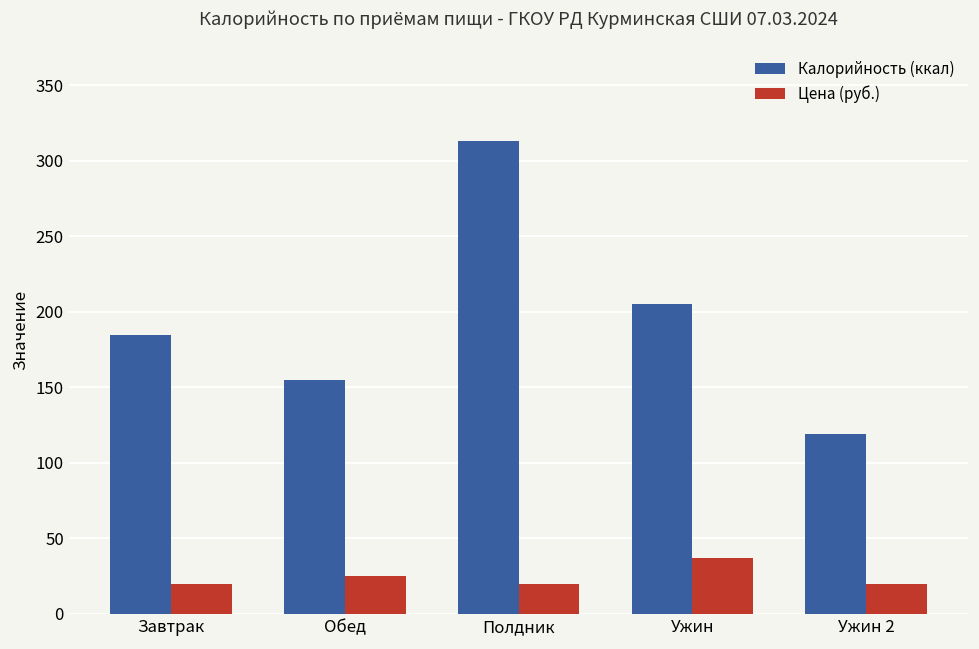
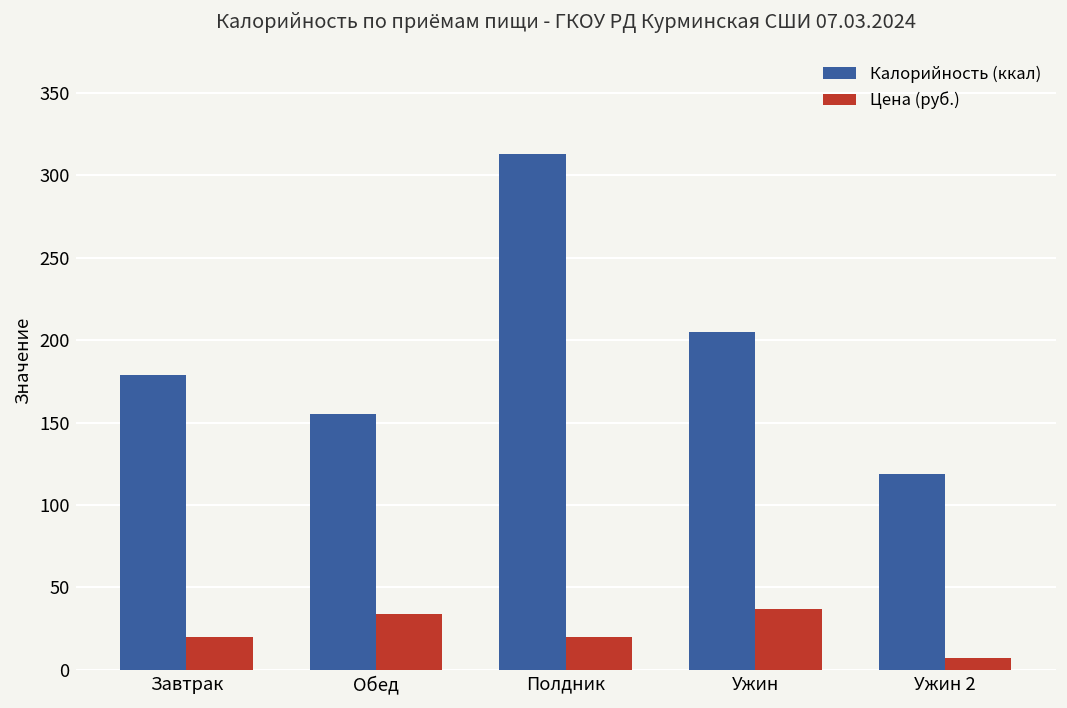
Калорийность (ккал), Завтрак: 185 -> 179
Цена (руб.), Обед: 25 -> 34
Цена (руб.), Ужин 2: 20 -> 7
